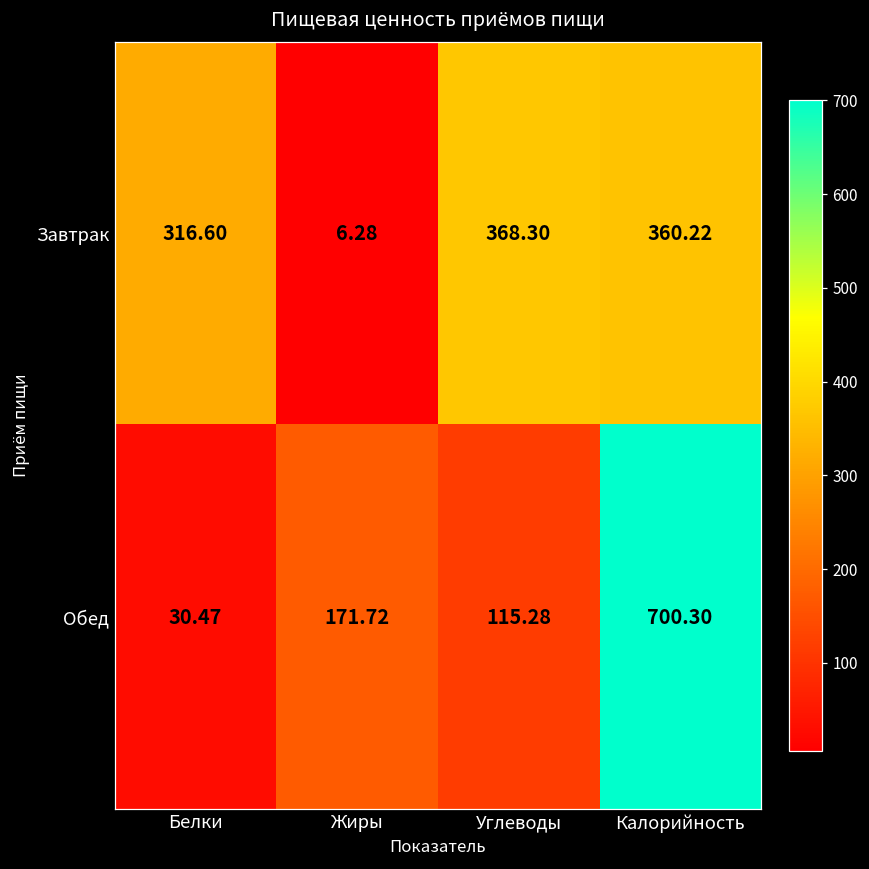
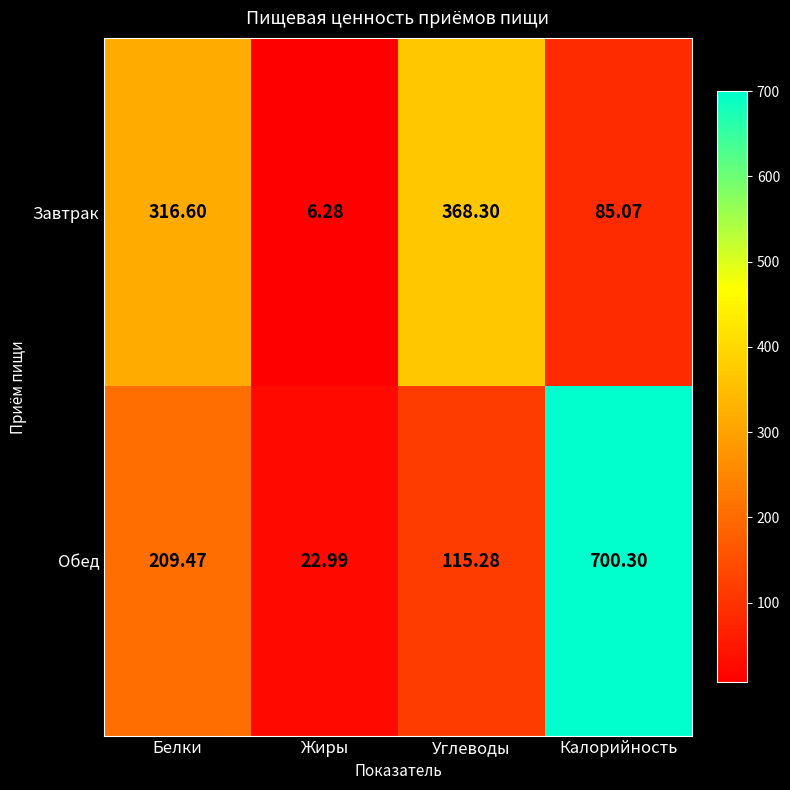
Завтрак, Калорийность: 360.22 -> 85.07
Обед, Белки: 30.47 -> 209.47
Обед, Жиры: 171.72 -> 22.99
